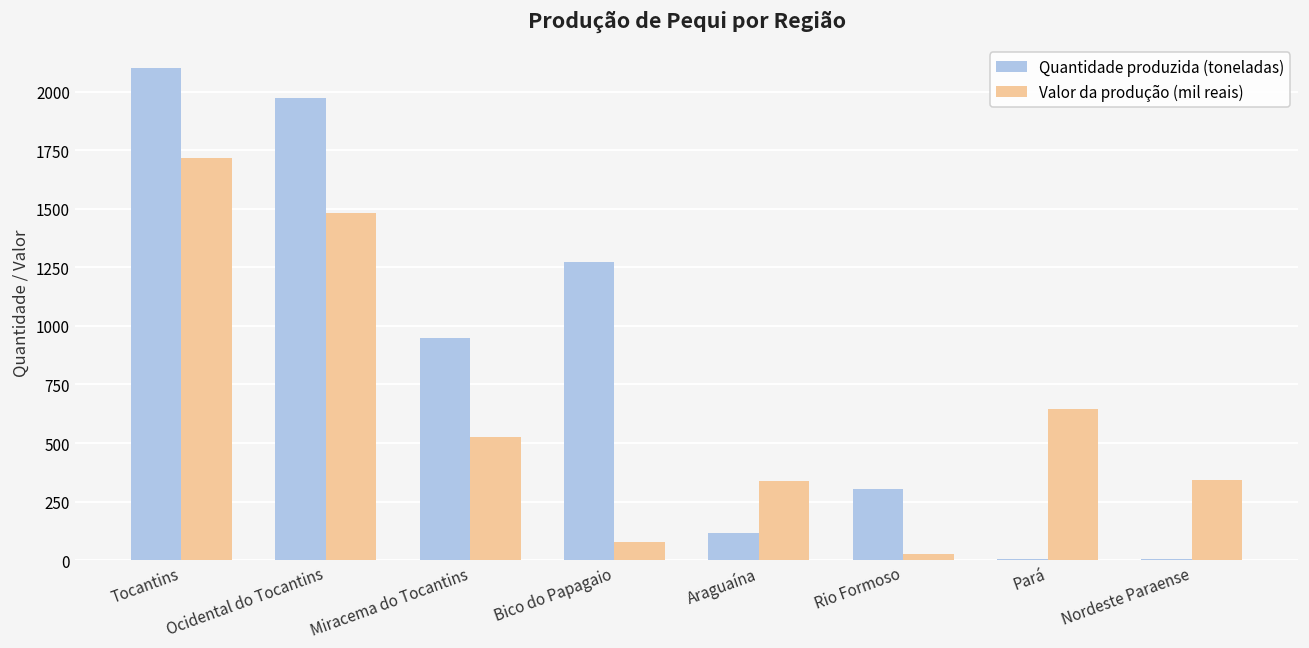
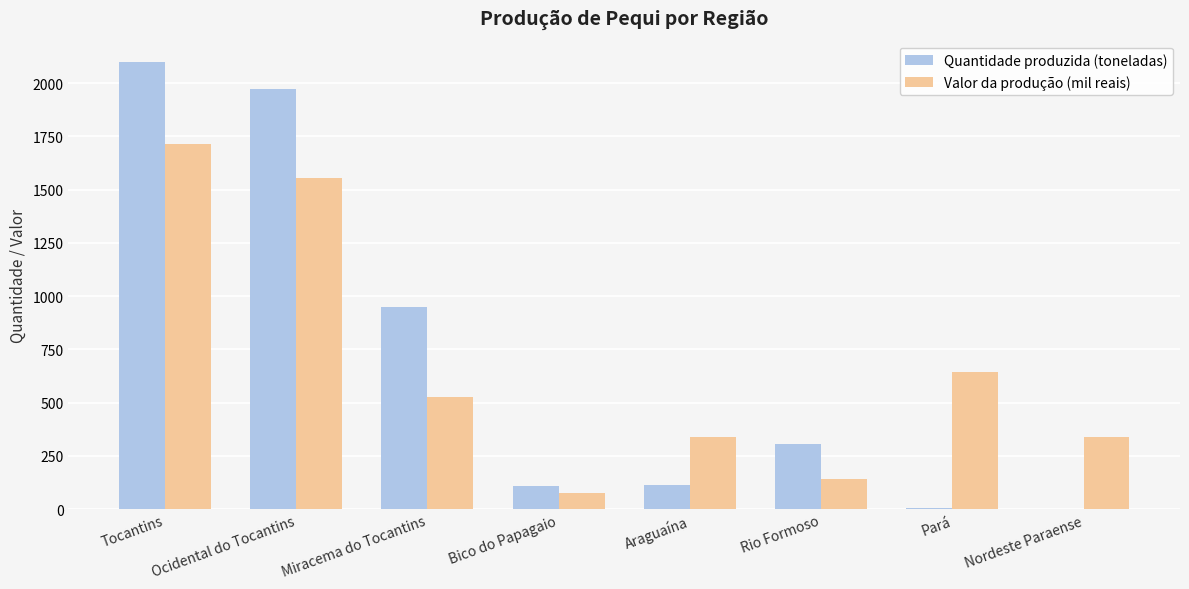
Valor da produção (mil reais), Ocidental do Tocantins: 1480 -> 1550
Quantidade produzida (toneladas), Bico do Papagaio: 1270 -> 110
Valor da produção (mil reais), Rio Formoso: 30 -> 140
